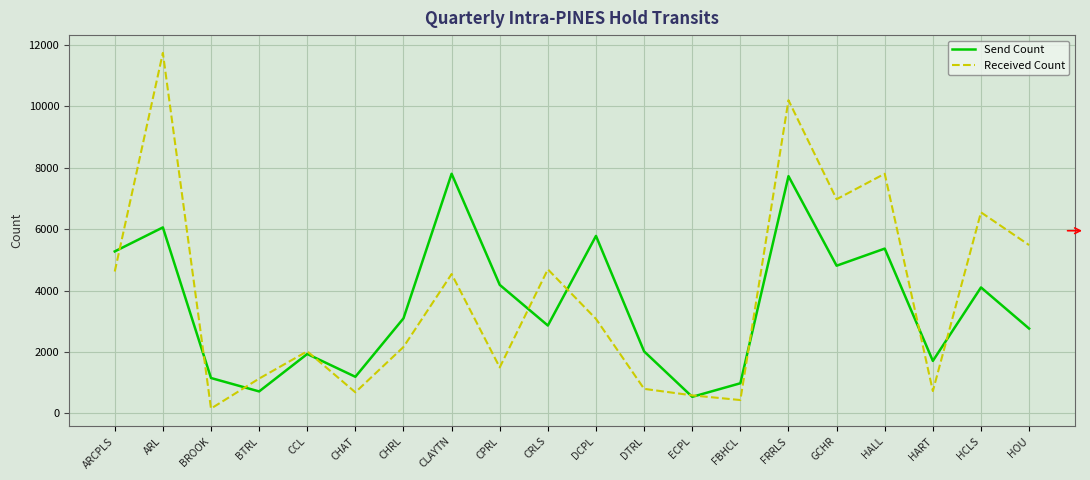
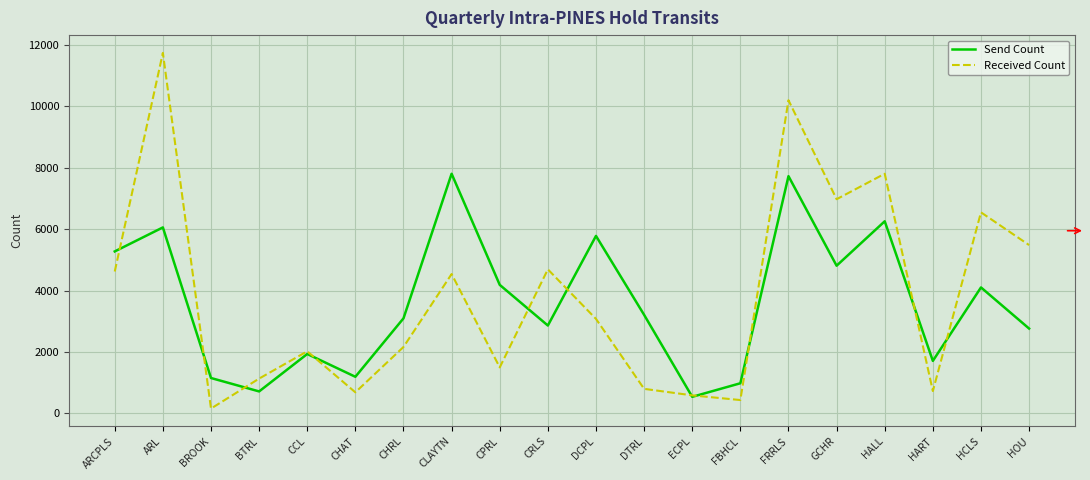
Send Count, DTRL: 2000 -> 3200
Send Count, HALL: 5400 -> 6300
